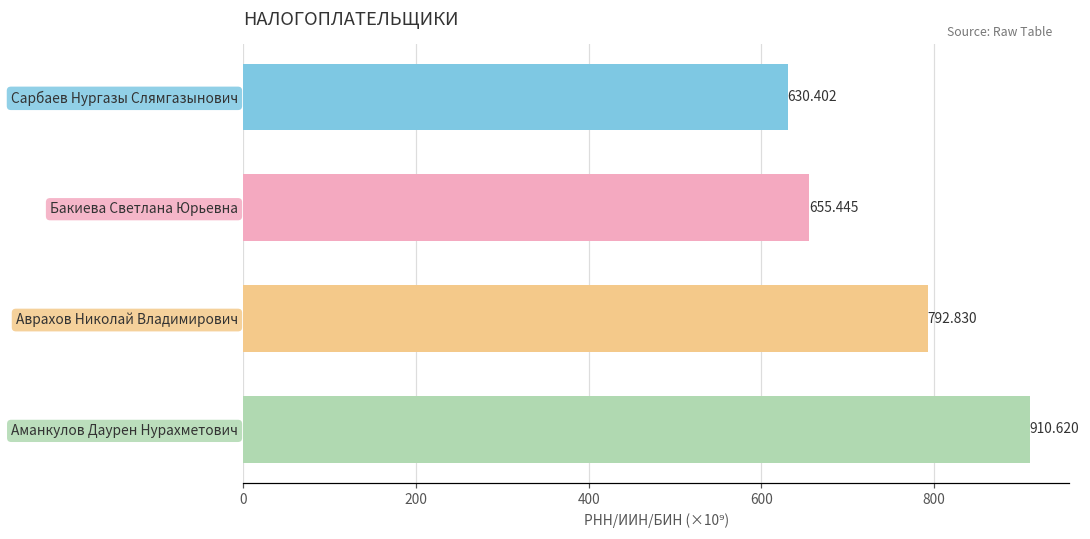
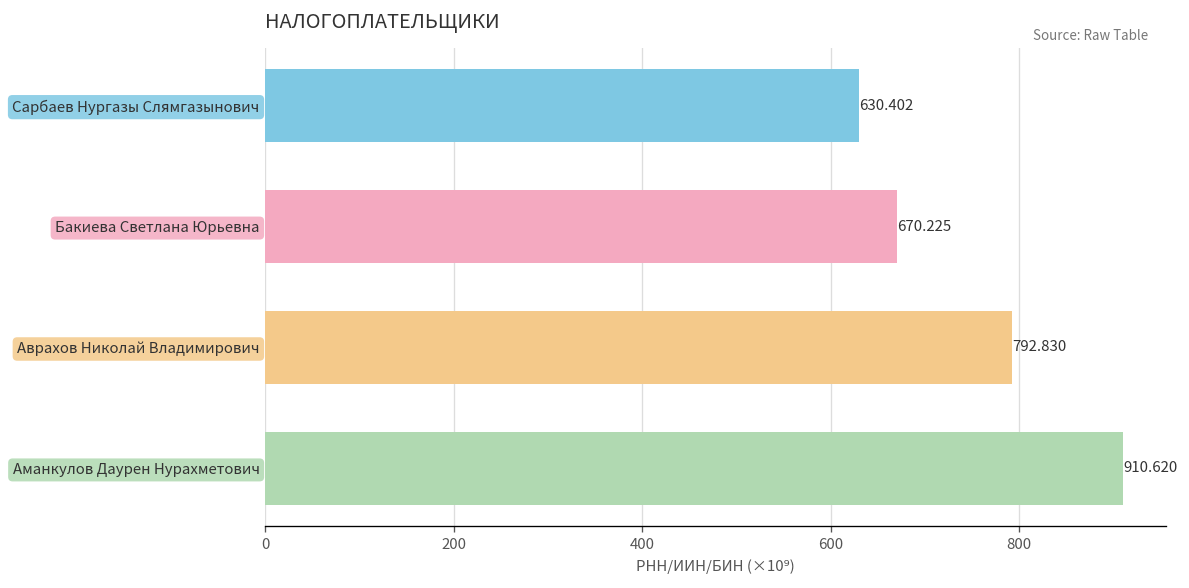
Бакиева Светлана Юрьевна: 655.445 -> 670.225
